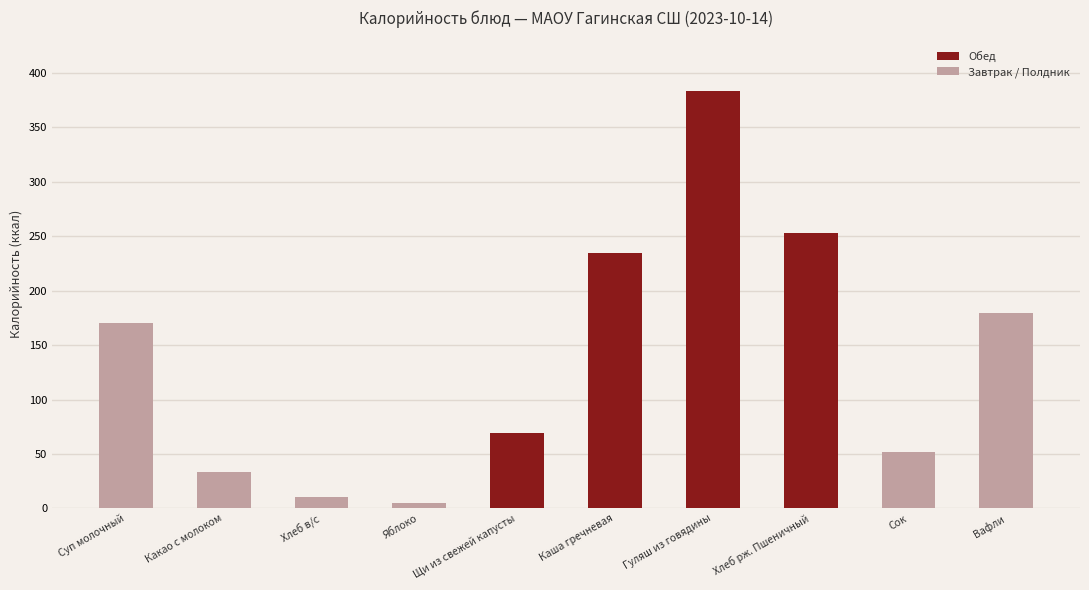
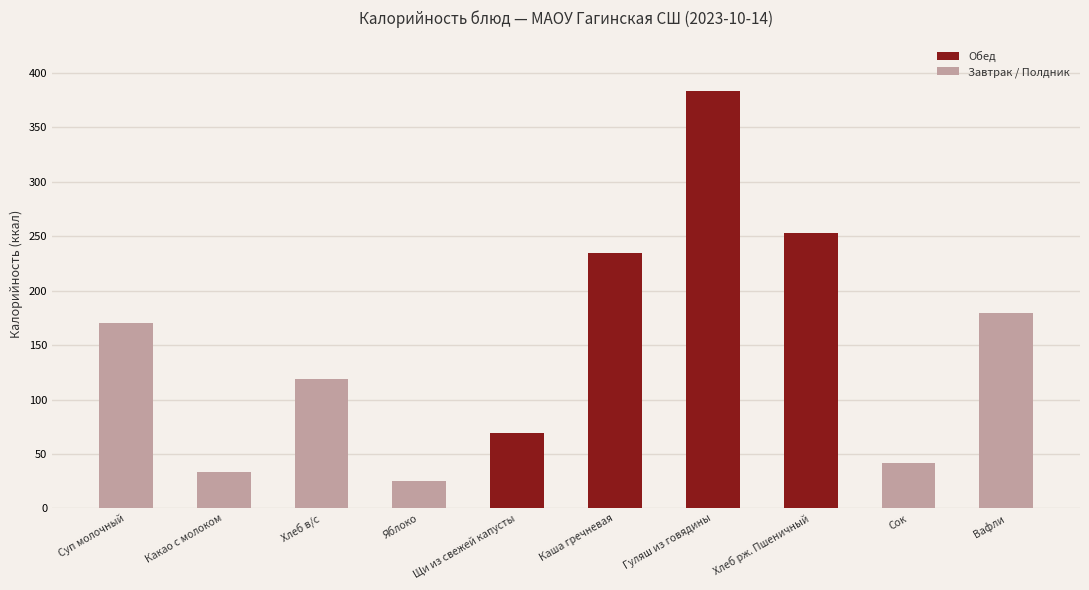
Хлеб в/с: 11 -> 119
Яблоко: 5 -> 25
Сок: 52 -> 42
